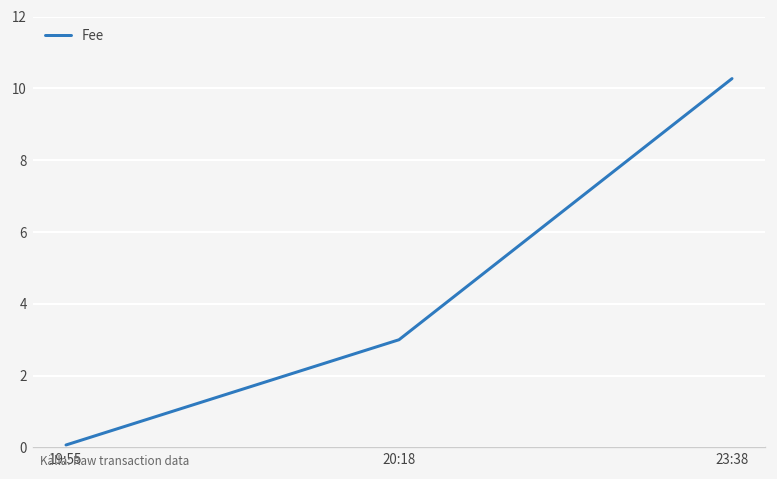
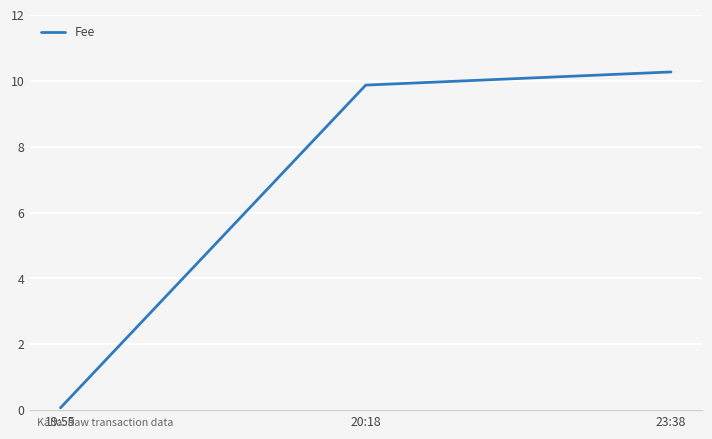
20:18: 3.0 -> 9.9
